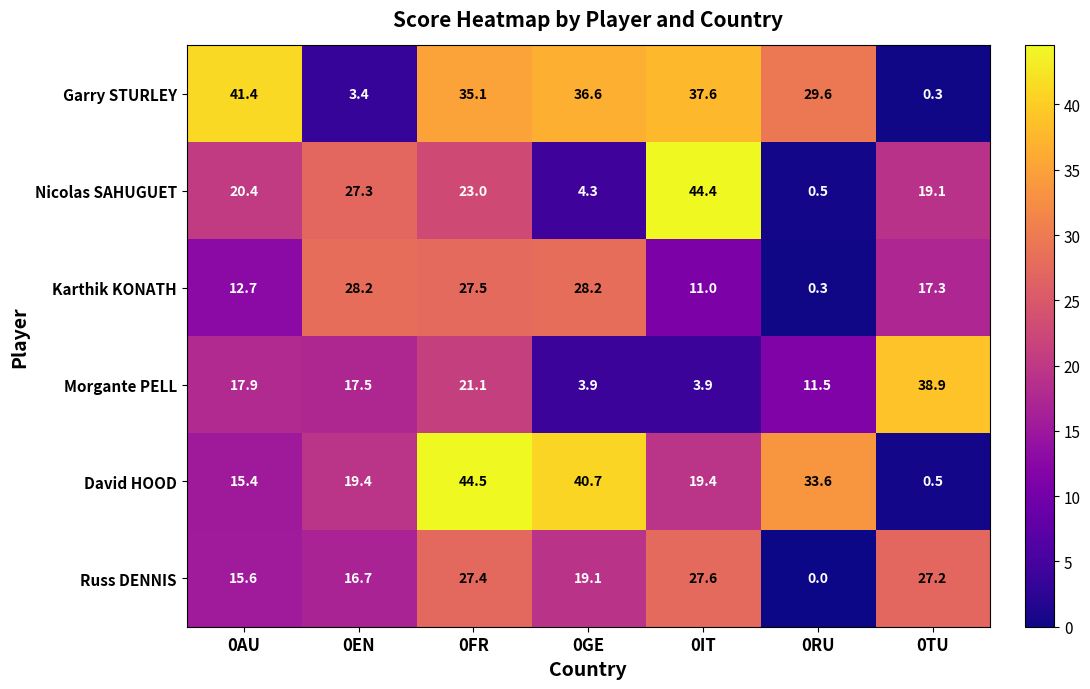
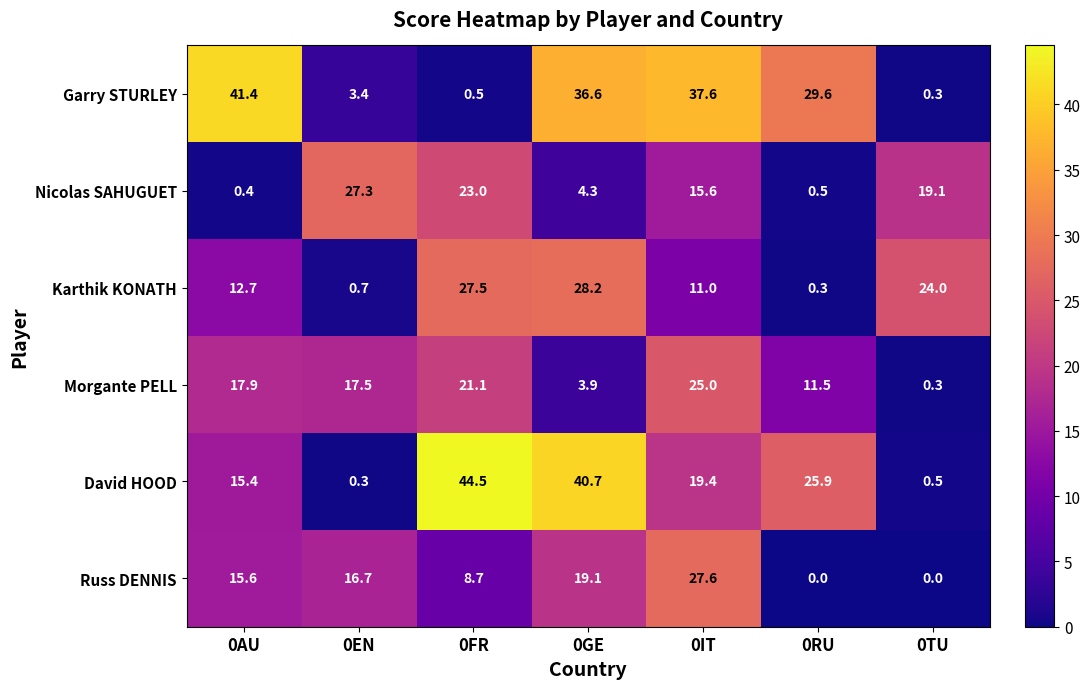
Garry STURLEY, 0FR: 35.1 -> 0.5
Nicolas SAHUGUET, 0AU: 20.4 -> 0.4
Nicolas SAHUGUET, 0IT: 44.4 -> 15.6
Karthik KONATH, 0EN: 28.2 -> 0.7
Karthik KONATH, 0TU: 17.3 -> 24.0
Morgante PELL, 0IT: 3.9 -> 25.0
Morgante PELL, 0TU: 38.9 -> 0.3
David HOOD, 0EN: 19.4 -> 0.3
David HOOD, 0RU: 33.6 -> 25.9
Russ DENNIS, 0FR: 27.4 -> 8.7
Russ DENNIS, 0TU: 27.2 -> 0.0
